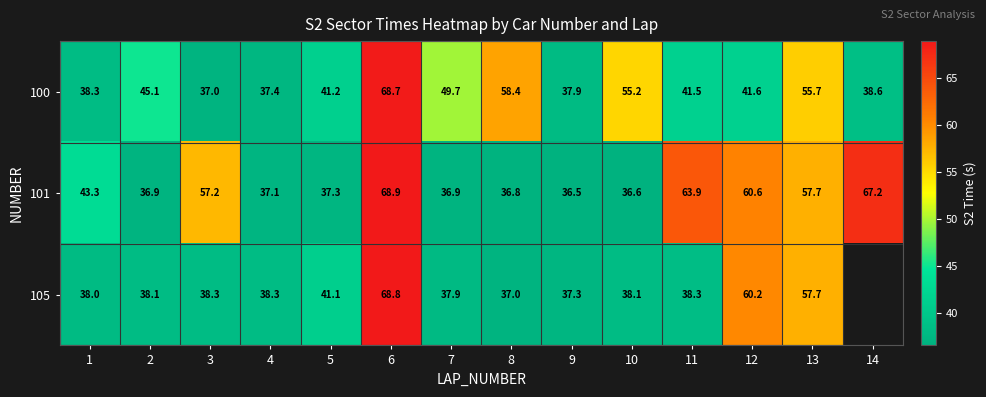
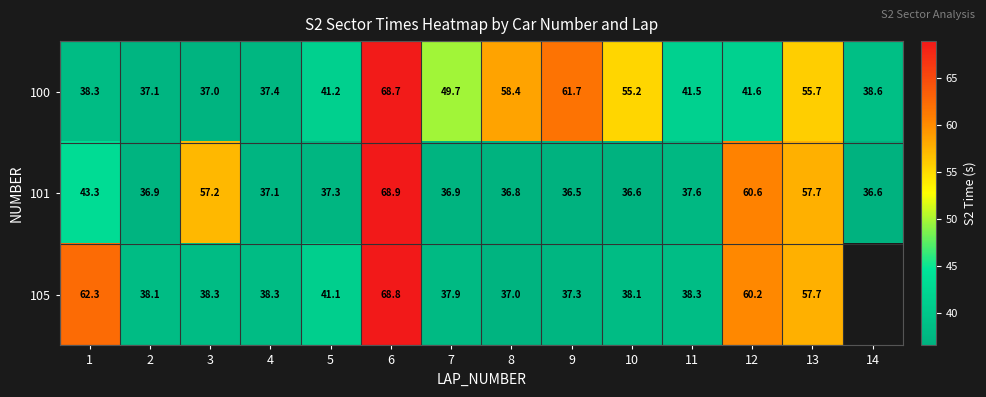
100, 2: 45.1 -> 37.1
100, 9: 37.9 -> 61.7
101, 11: 63.9 -> 37.6
101, 14: 67.2 -> 36.6
105, 1: 38.0 -> 62.3
